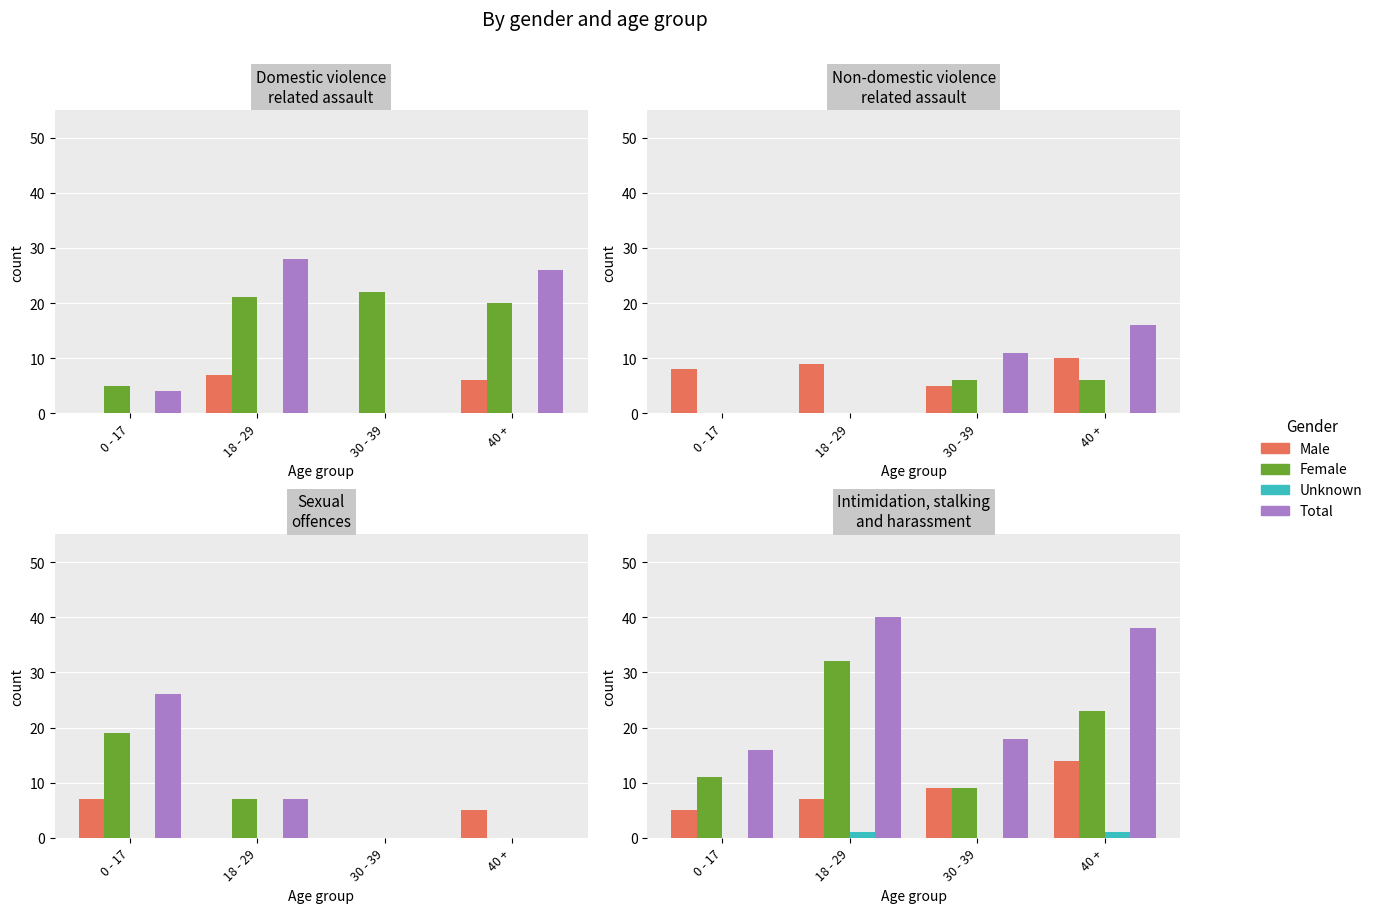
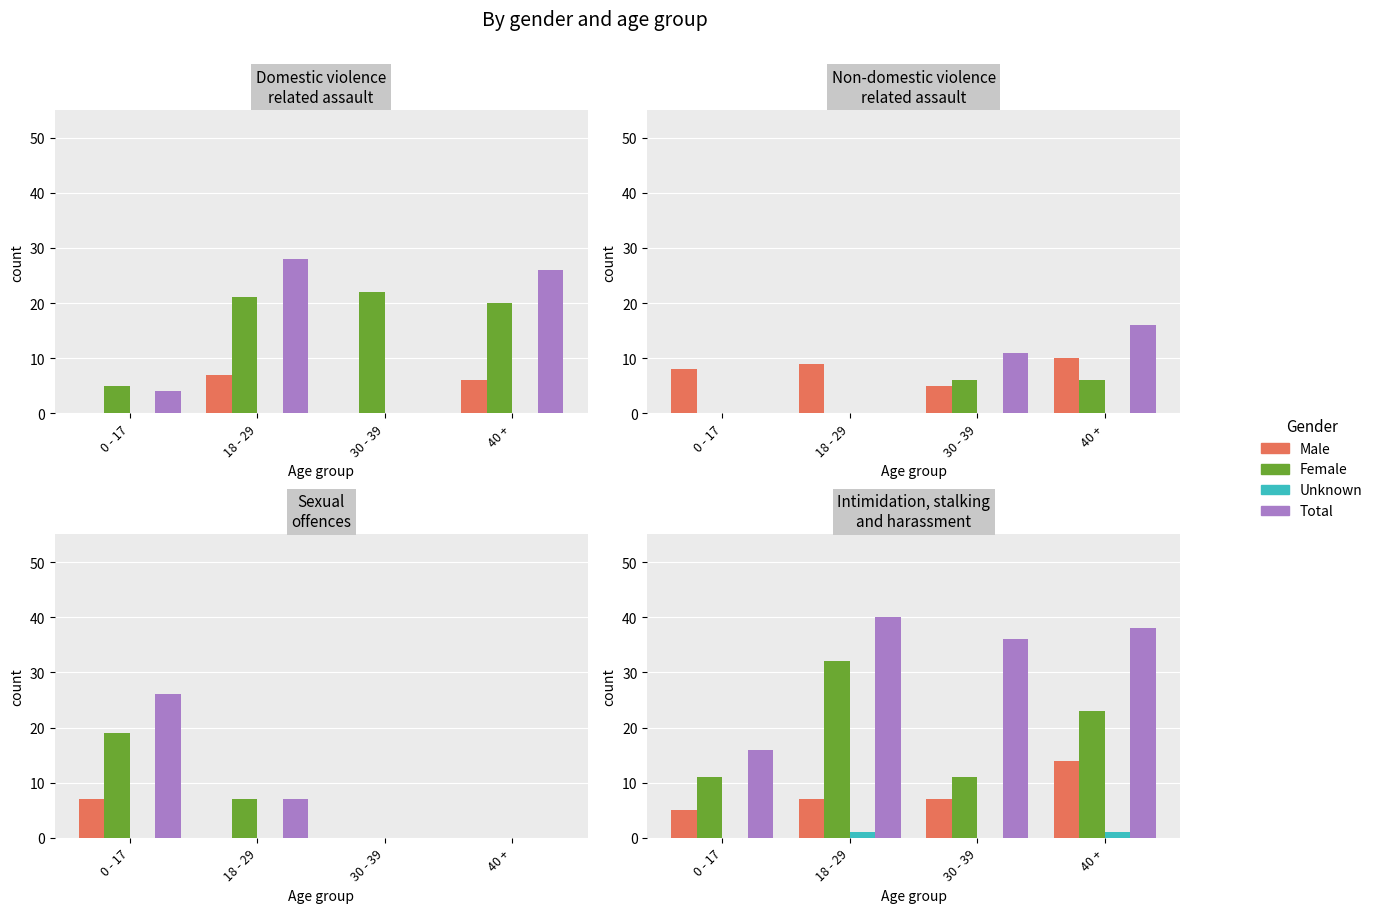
Sexual offences, Male, 40 +: 5 -> 0
Intimidation, stalking and harassment, Male, 30 - 39: 9 -> 7
Intimidation, stalking and harassment, Female, 30 - 39: 9 -> 11
Intimidation, stalking and harassment, Total, 30 - 39: 18 -> 36
